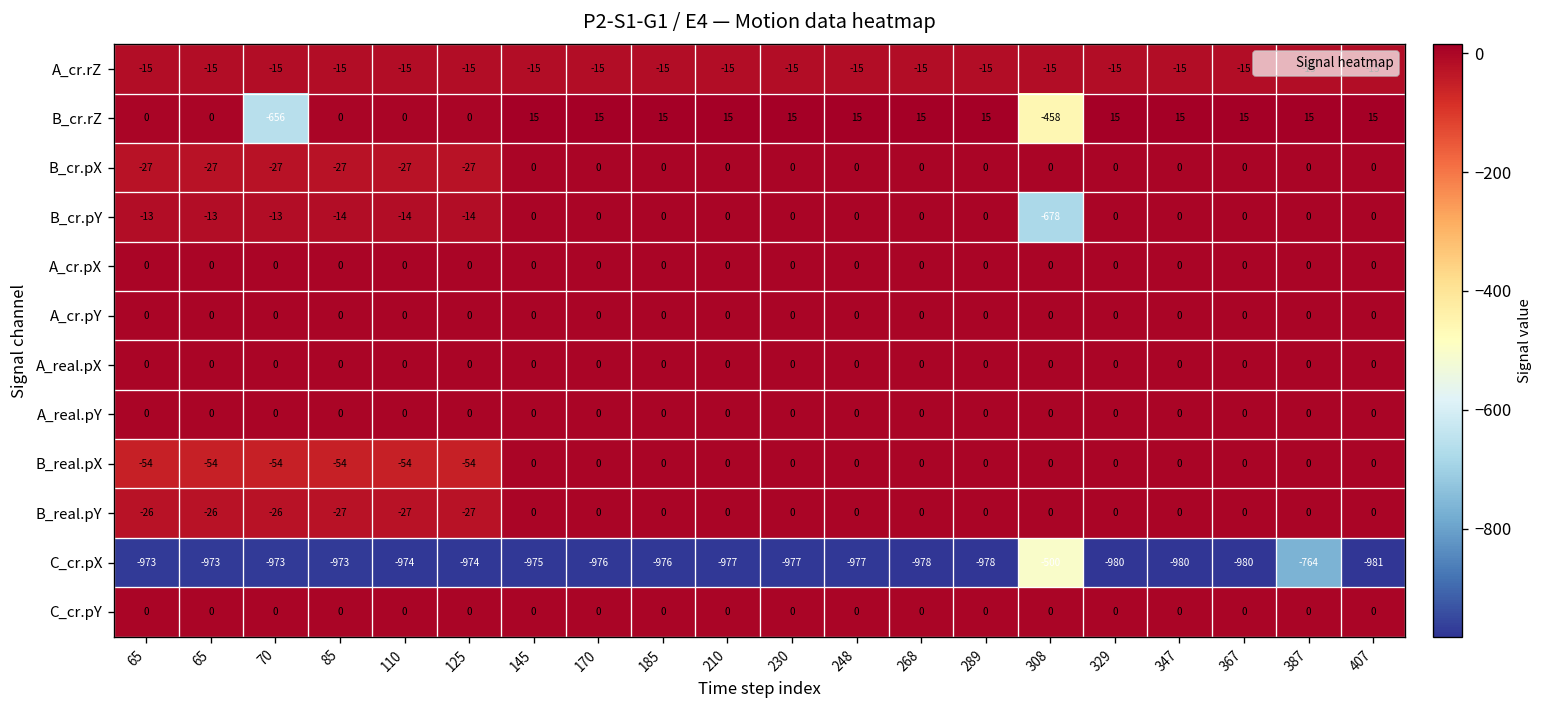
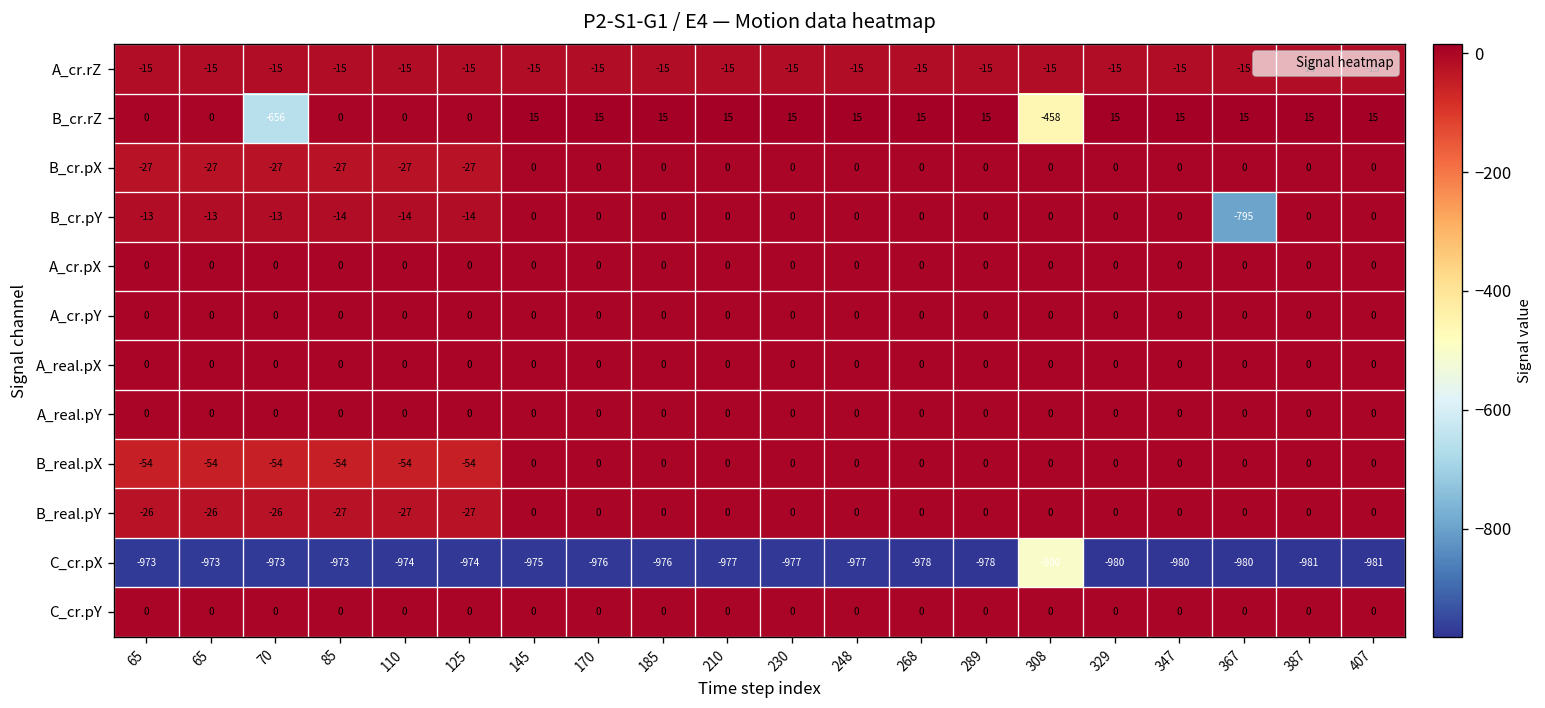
B_cr.pY, 308: -678 -> 0
B_cr.pY, 367: 0 -> -795
C_cr.pX, 387: -764 -> -981
